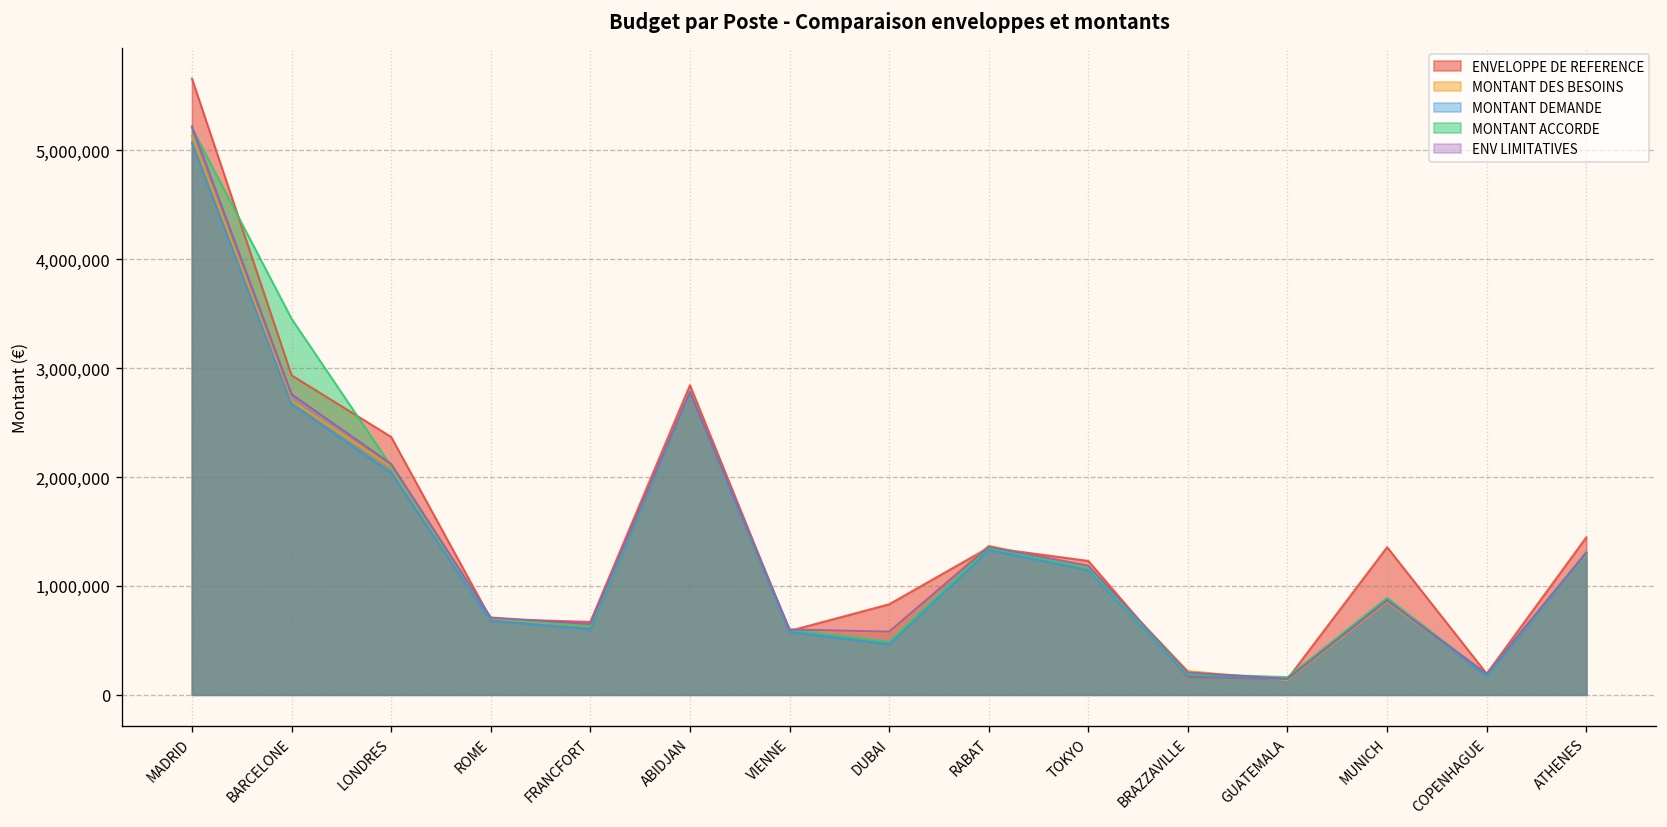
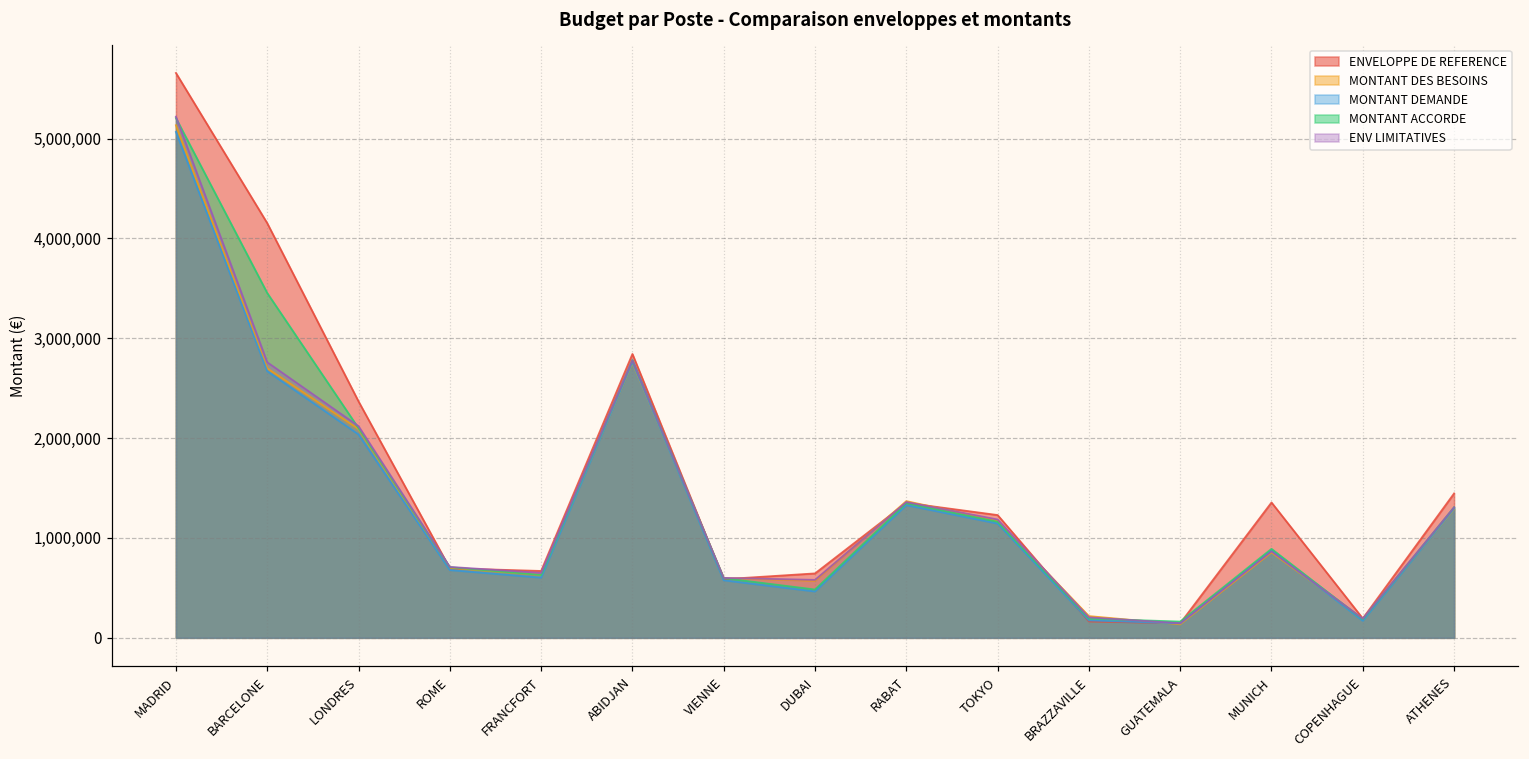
ENVELOPPE DE REFERENCE, BARCELONE: 2,900,000 -> 4,200,000
ENVELOPPE DE REFERENCE, DUBAI: 800,000 -> 600,000
